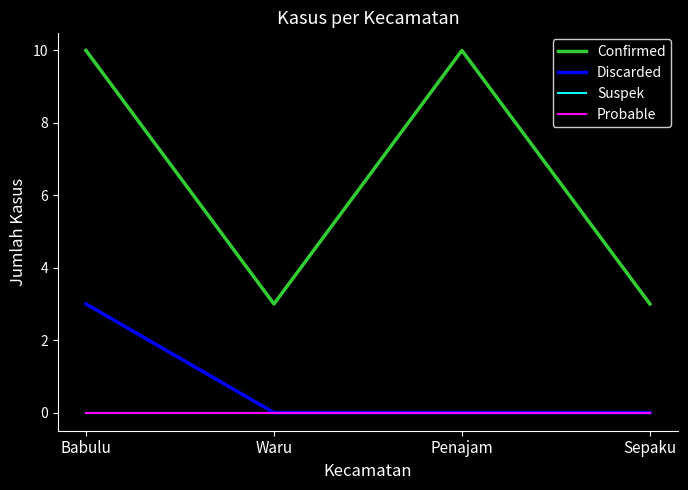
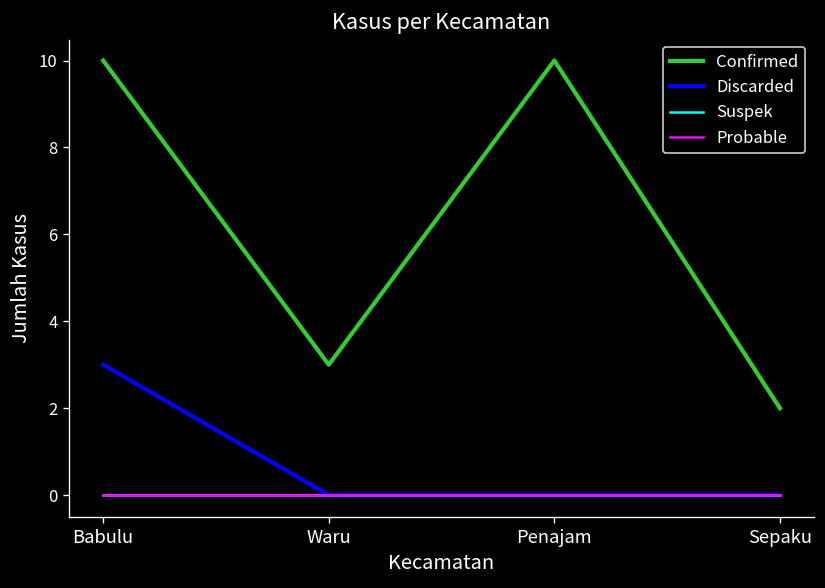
Confirmed, Sepaku: 3 -> 2
